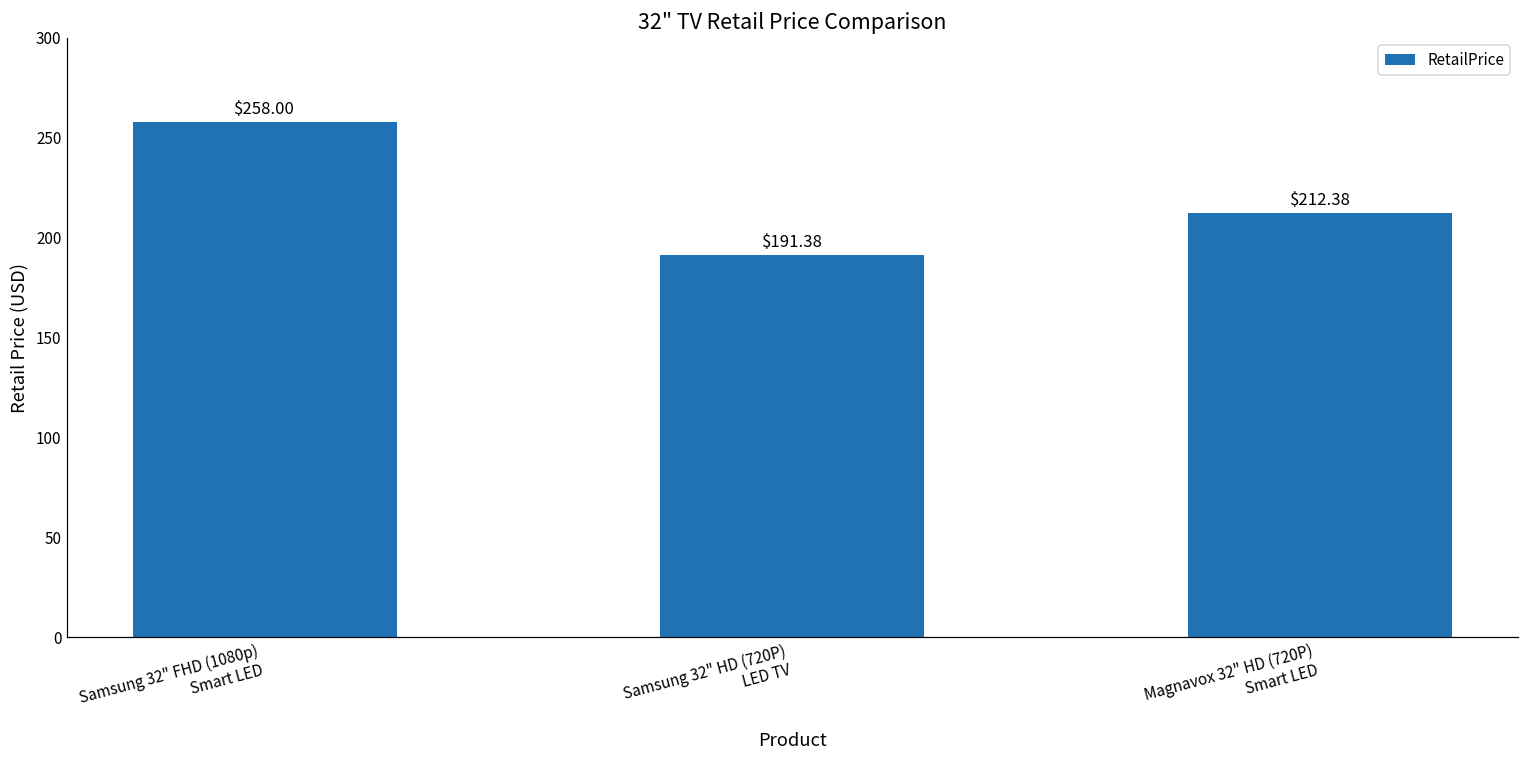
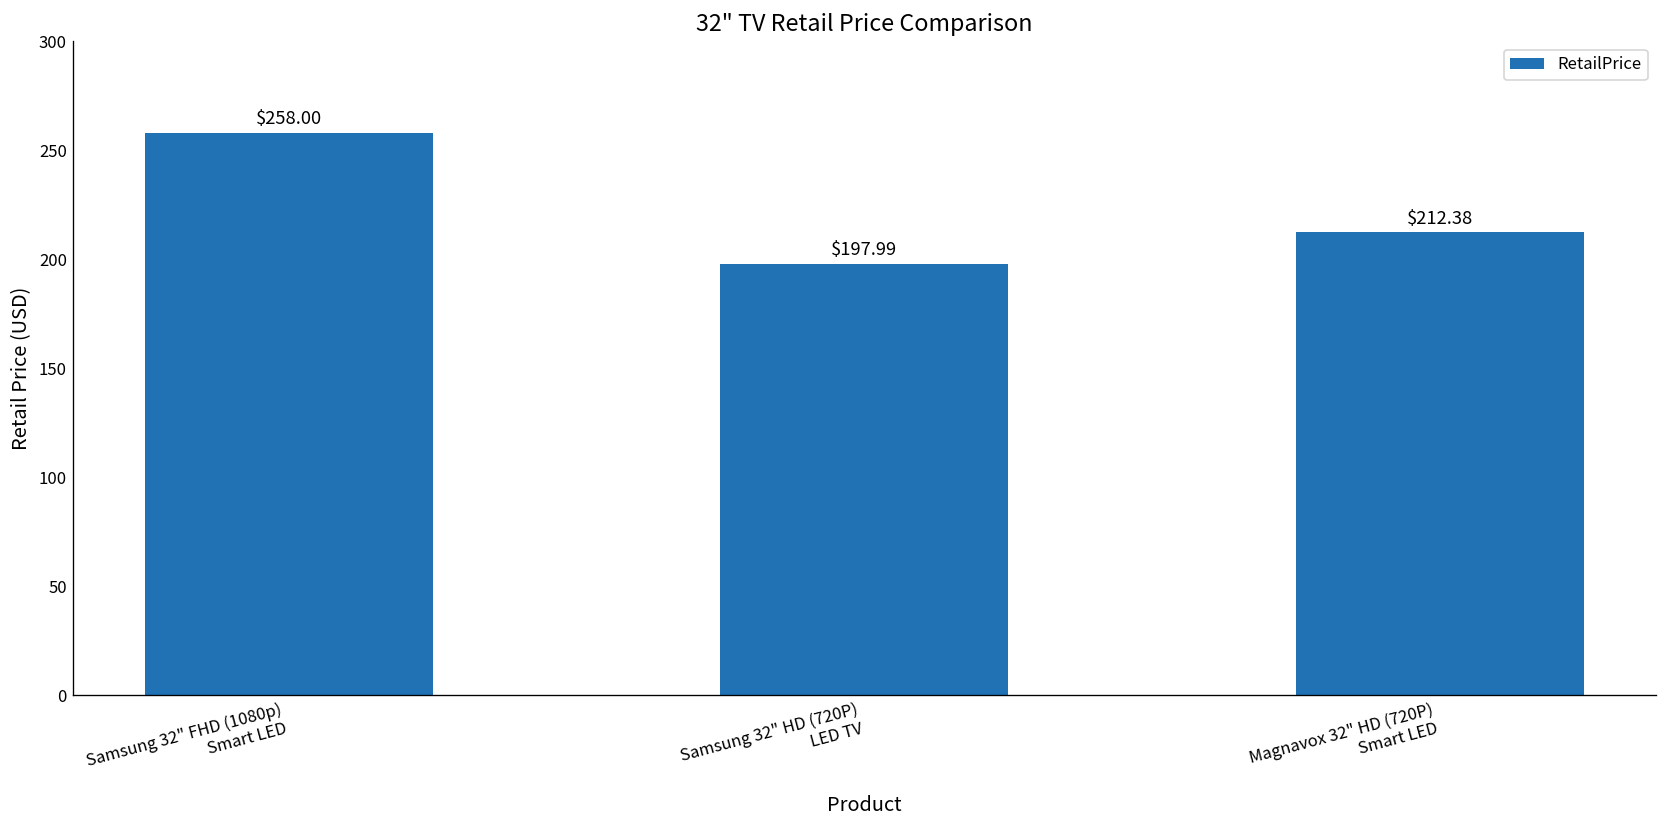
Samsung 32" HD (720P) LED TV: $191.38 -> $197.99
